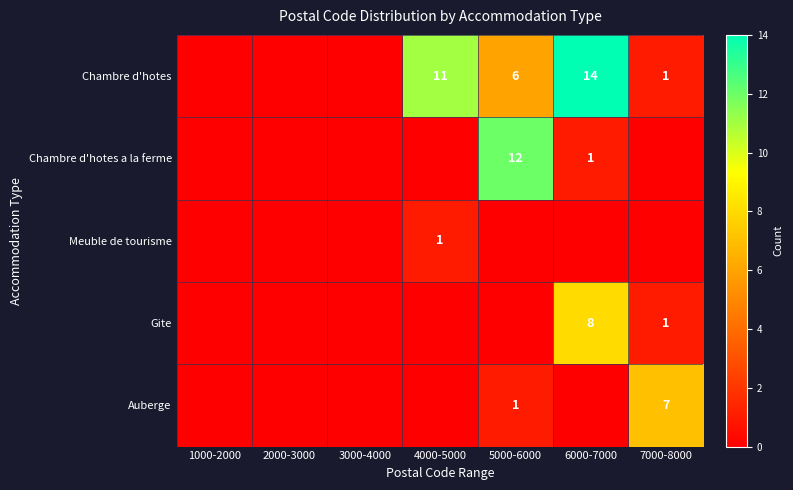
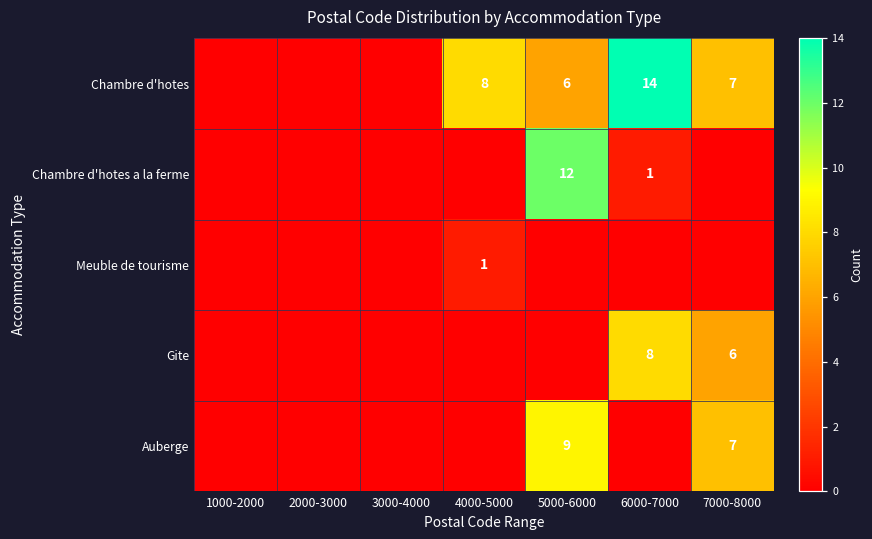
Chambre d'hotes, 4000-5000: 11 -> 8
Chambre d'hotes, 7000-8000: 1 -> 7
Gite, 7000-8000: 1 -> 6
Auberge, 5000-6000: 1 -> 9
